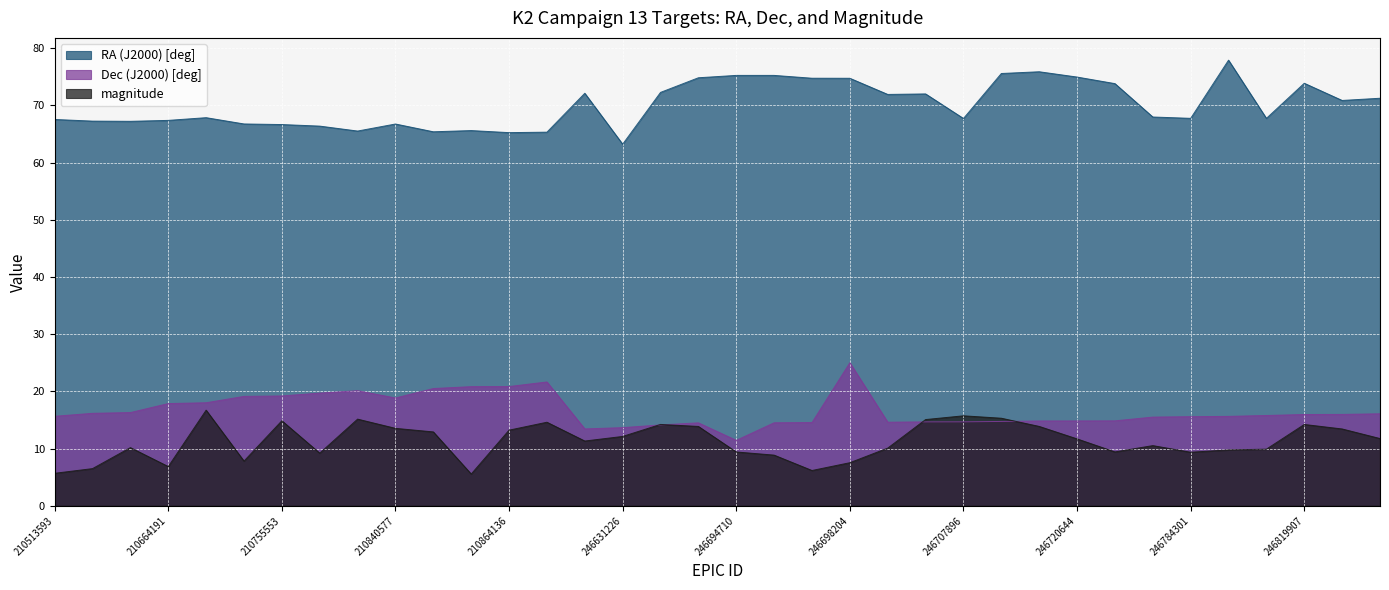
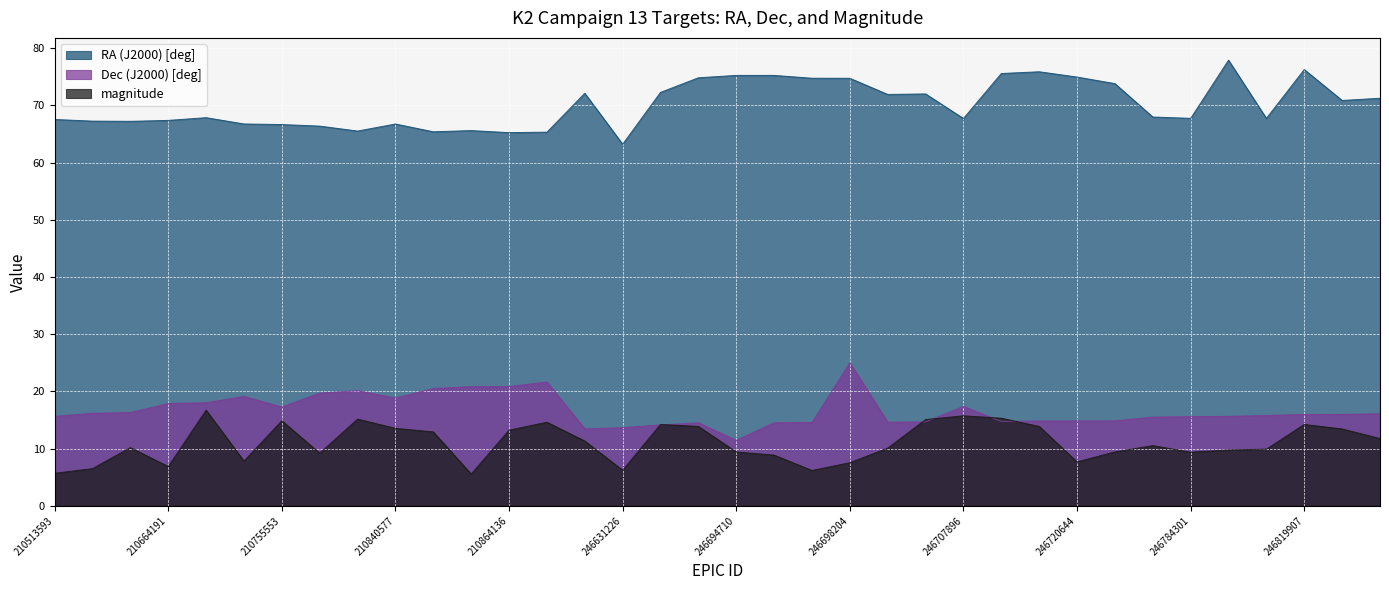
Dec (J2000) [deg], 210755553: 19 -> 17
magnitude, 246631226: 12 -> 6
Dec (J2000) [deg], 246707896: 15 -> 17
magnitude, 246720644: 12 -> 8
RA (J2000) [deg], 246819907: 74 -> 76
